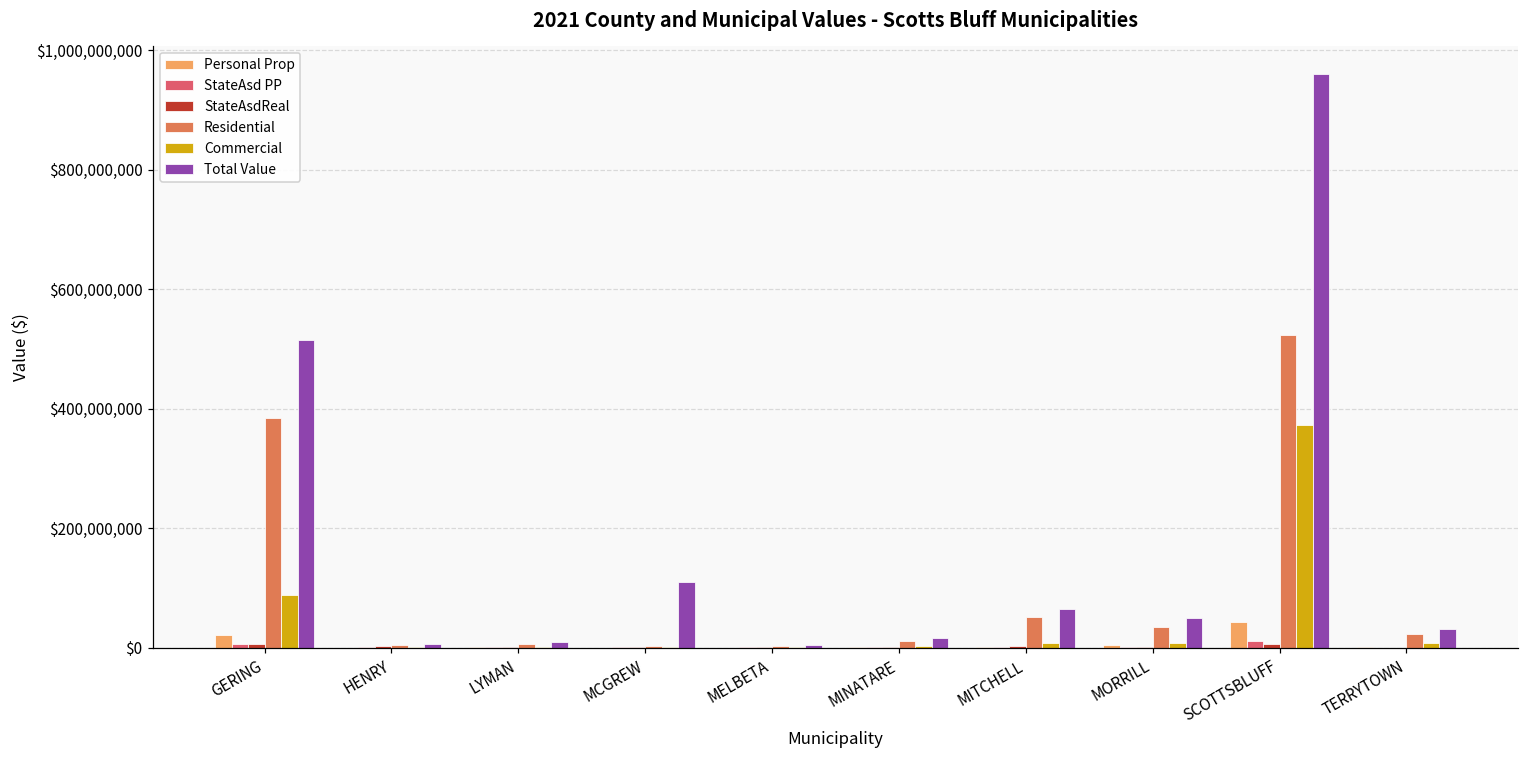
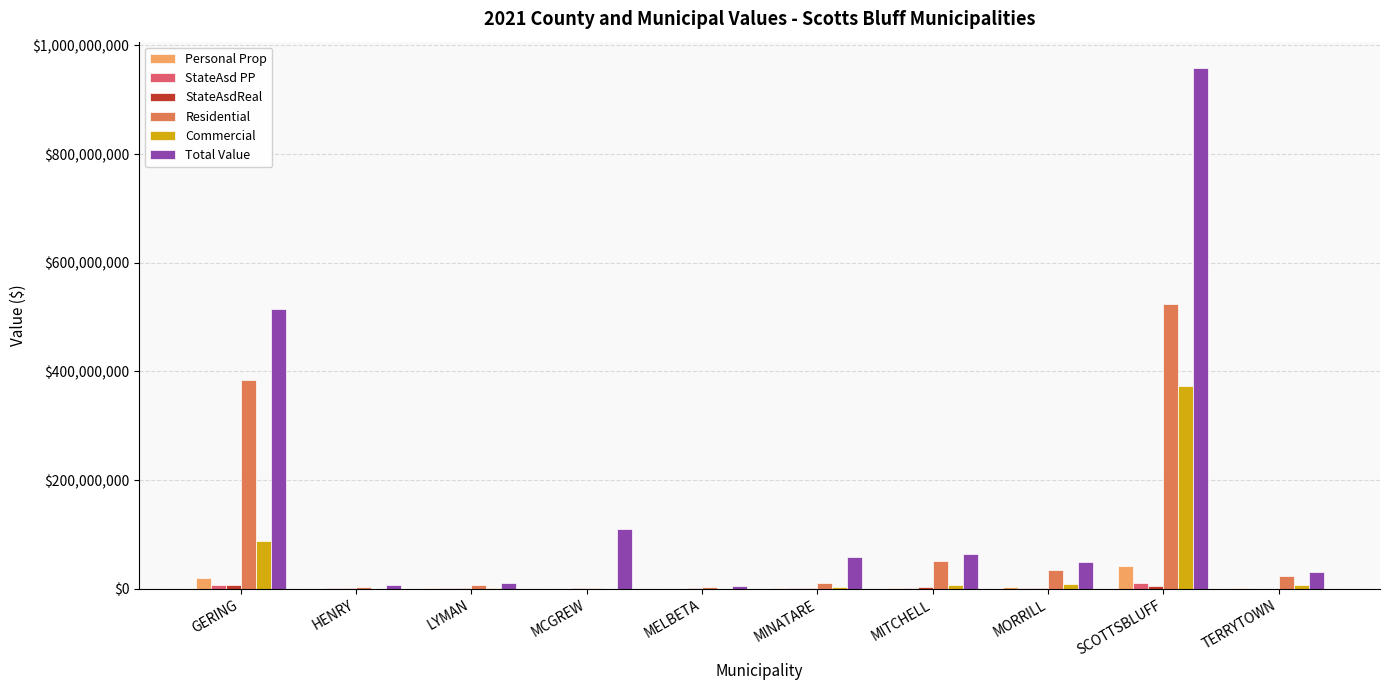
Total Value, MINATARE: $20,000,000 -> $60,000,000
